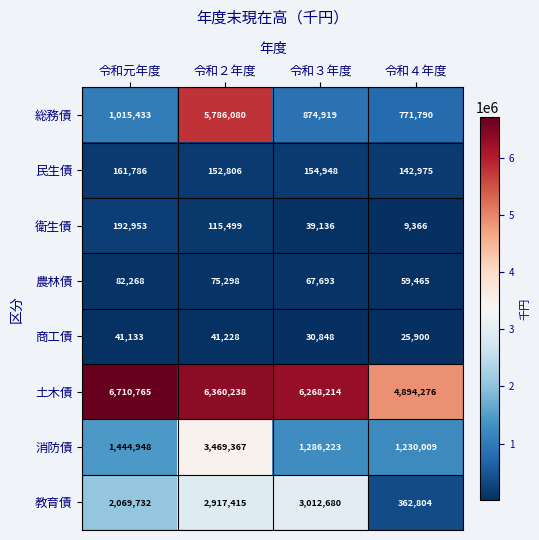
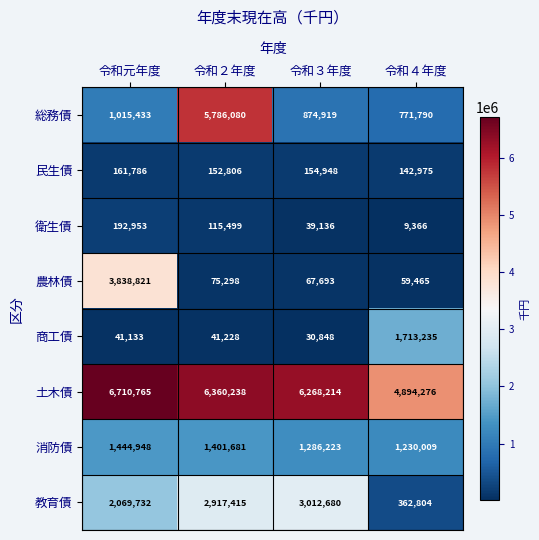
農林債, 令和元年度: 82,268 -> 3,838,821
商工債, 令和４年度: 25,900 -> 1,713,235
消防債, 令和２年度: 3,469,367 -> 1,401,681
